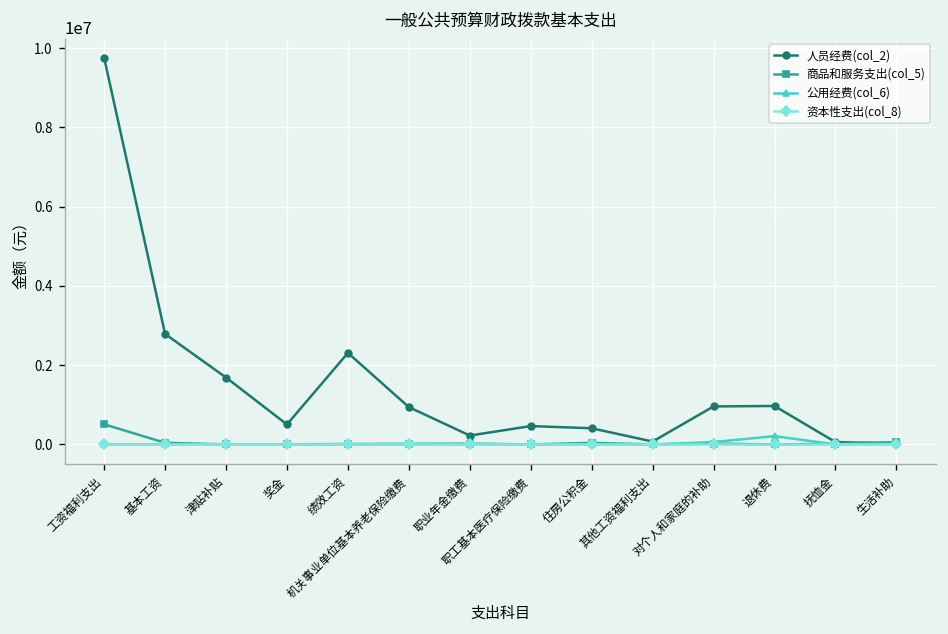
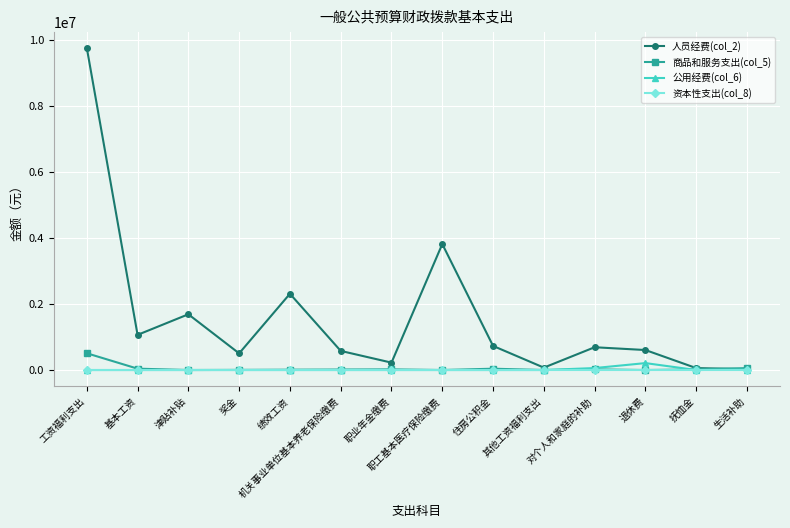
人员经费(col_2), 基本工资: 2800000 -> 1100000
人员经费(col_2), 机关事业单位基本养老保险缴费: 900000 -> 600000
人员经费(col_2), 职工基本医疗保险缴费: 500000 -> 3800000
人员经费(col_2), 住房公积金: 400000 -> 700000
人员经费(col_2), 对个人和家庭的补助: 1000000 -> 700000
人员经费(col_2), 退休费: 1000000 -> 600000
